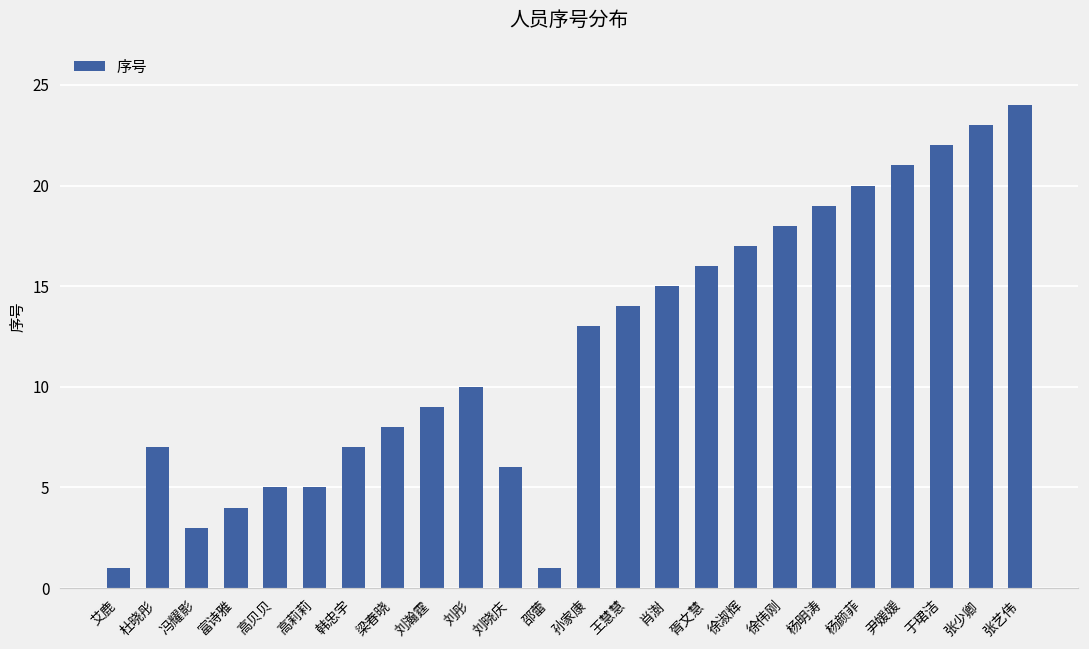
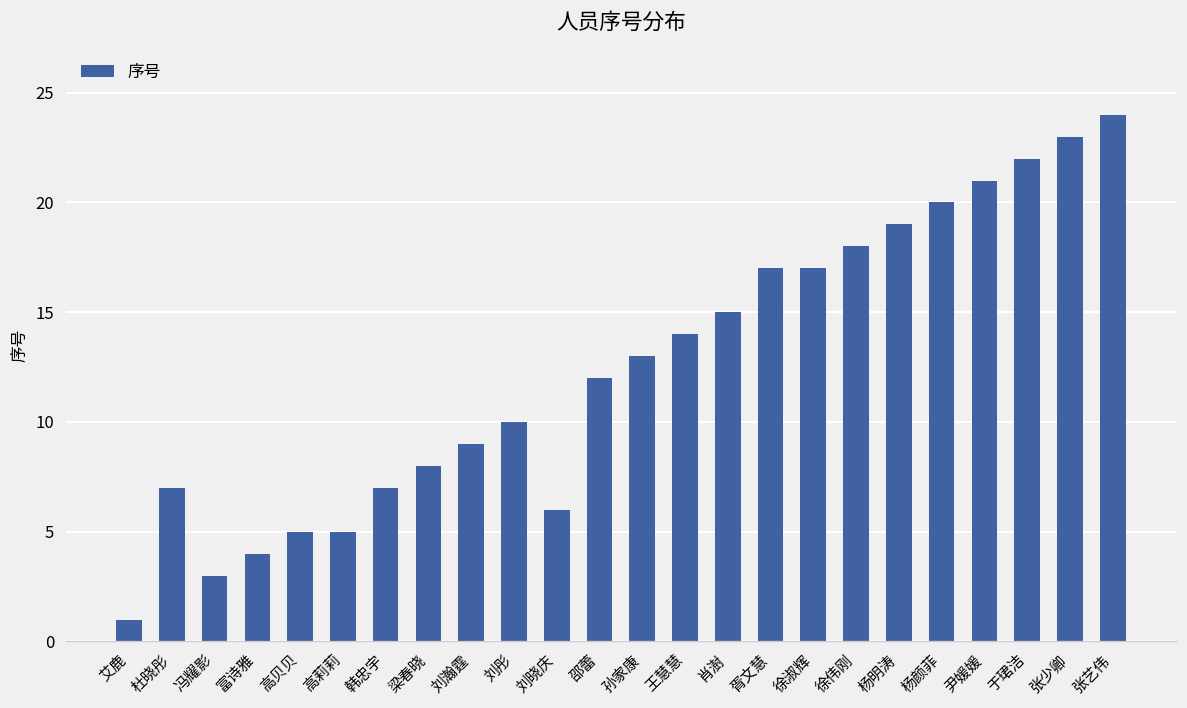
邵蕾: 1 -> 12
胥文慧: 16 -> 17
